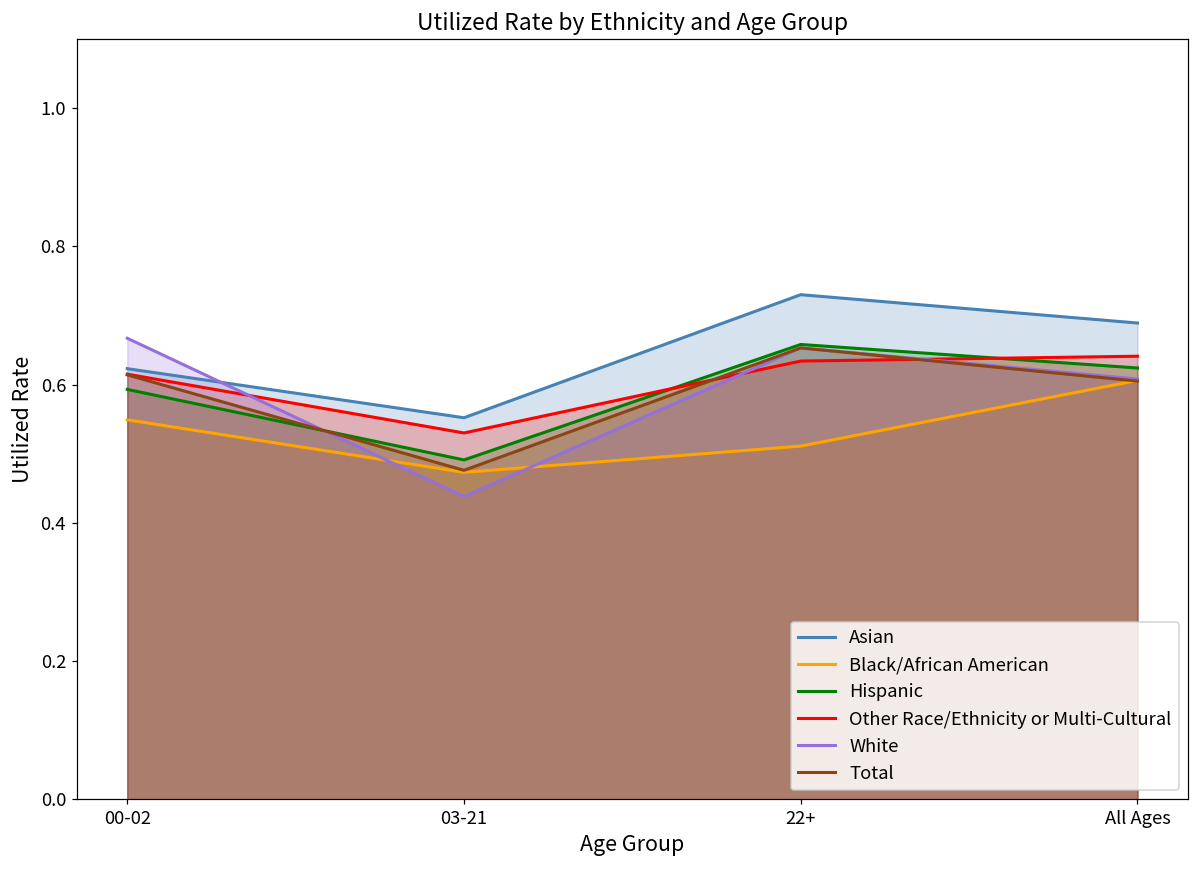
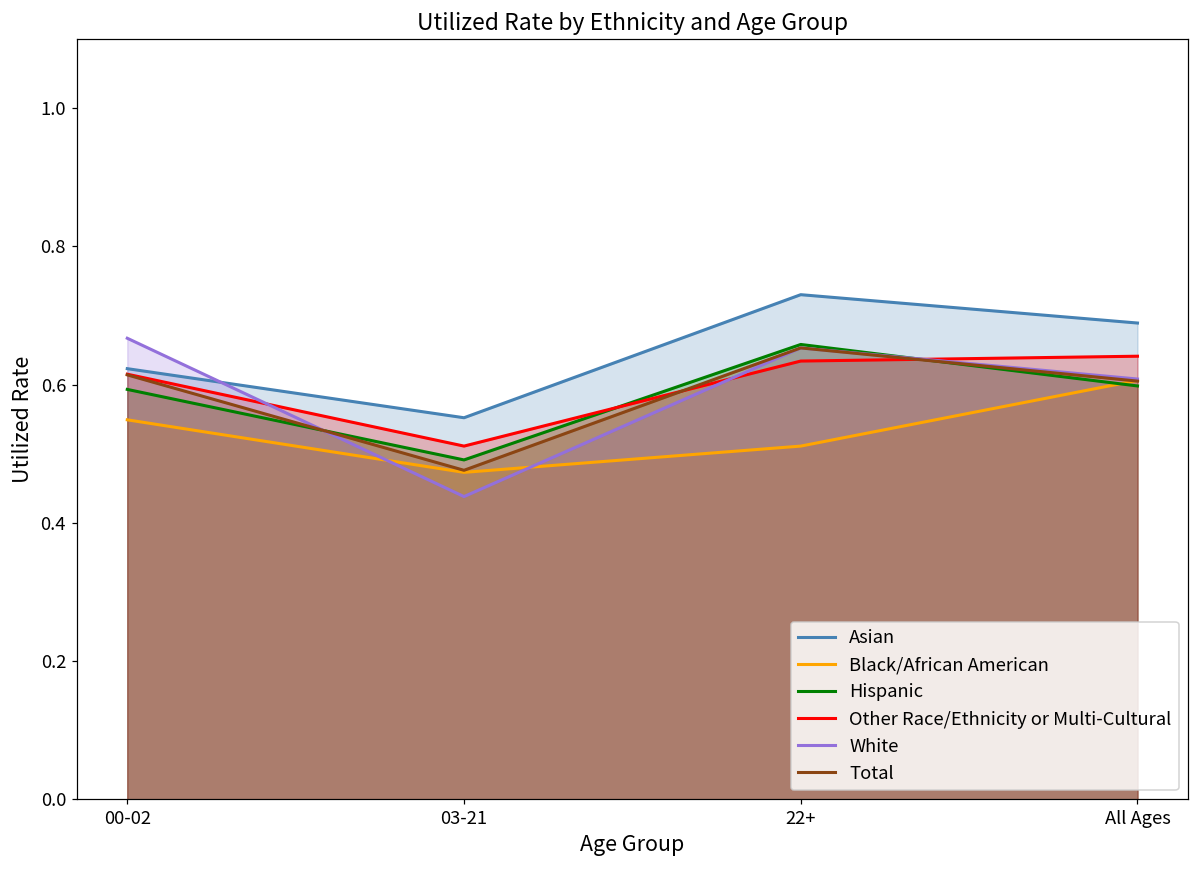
Other Race/Ethnicity or Multi-Cultural, 03-21: 0.53 -> 0.51
Hispanic, All Ages: 0.62 -> 0.60
